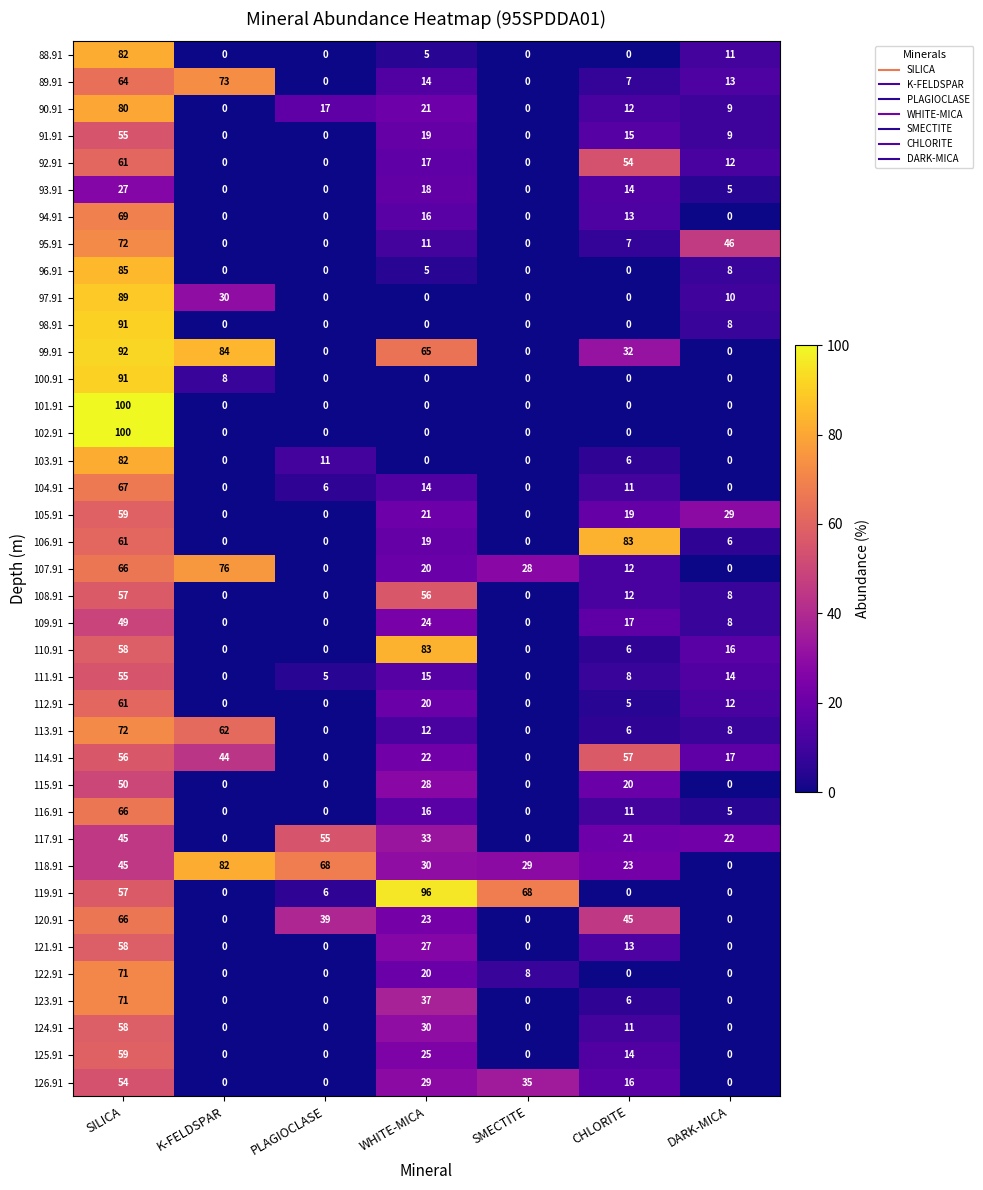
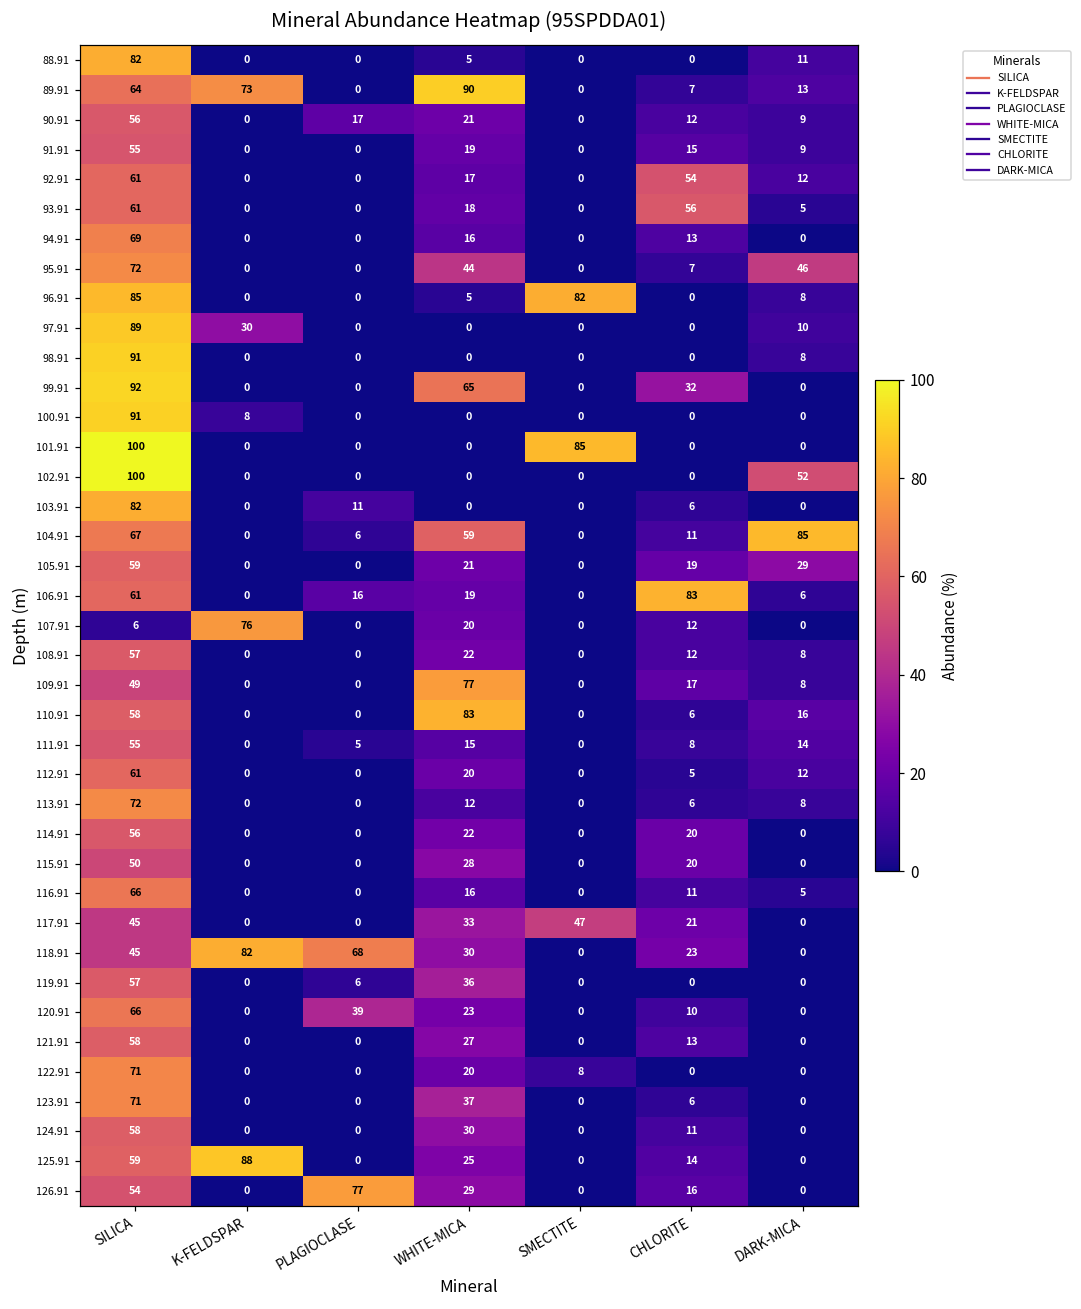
89.91, WHITE-MICA: 14 -> 90
90.91, SILICA: 80 -> 56
93.91, SILICA: 27 -> 61
93.91, CHLORITE: 14 -> 56
95.91, WHITE-MICA: 11 -> 44
96.91, SMECTITE: 0 -> 82
99.91, K-FELDSPAR: 84 -> 0
101.91, SMECTITE: 0 -> 85
102.91, DARK-MICA: 0 -> 52
104.91, WHITE-MICA: 14 -> 59
104.91, DARK-MICA: 0 -> 85
106.91, PLAGIOCLASE: 0 -> 16
107.91, SILICA: 66 -> 6
107.91, SMECTITE: 28 -> 0
108.91, WHITE-MICA: 56 -> 22
109.91, WHITE-MICA: 24 -> 77
113.91, K-FELDSPAR: 62 -> 0
114.91, K-FELDSPAR: 44 -> 0
114.91, CHLORITE: 57 -> 20
114.91, DARK-MICA: 17 -> 0
117.91, PLAGIOCLASE: 55 -> 0
117.91, SMECTITE: 0 -> 47
117.91, DARK-MICA: 22 -> 0
118.91, SMECTITE: 29 -> 0
119.91, WHITE-MICA: 96 -> 36
119.91, SMECTITE: 68 -> 0
120.91, CHLORITE: 45 -> 10
125.91, K-FELDSPAR: 0 -> 88
126.91, PLAGIOCLASE: 0 -> 77
126.91, SMECTITE: 35 -> 0
